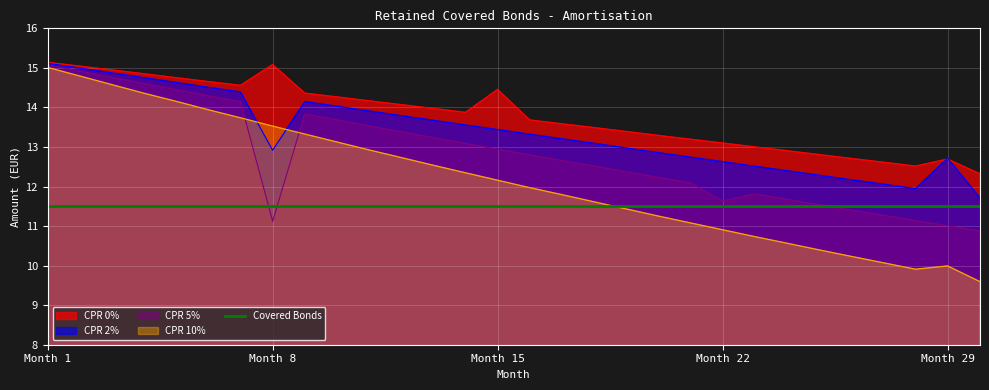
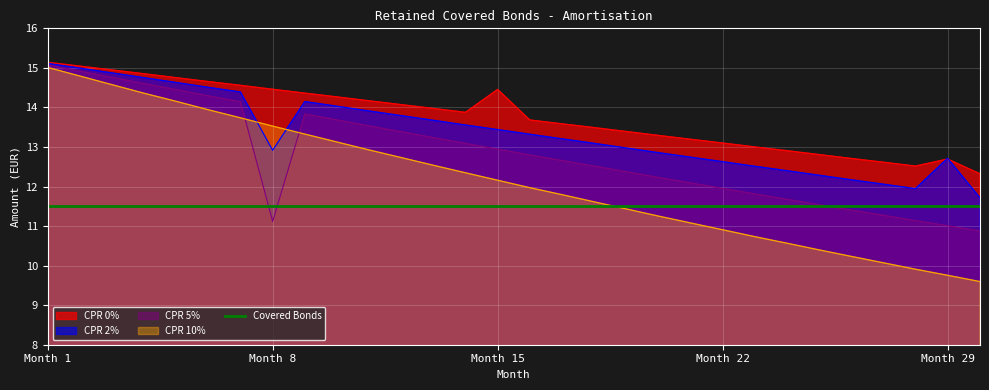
CPR 0%, Month 8: 15.1 -> 14.5
CPR 5%, Month 22: 11.6 -> 12.0
CPR 10%, Month 29: 10.0 -> 9.8
